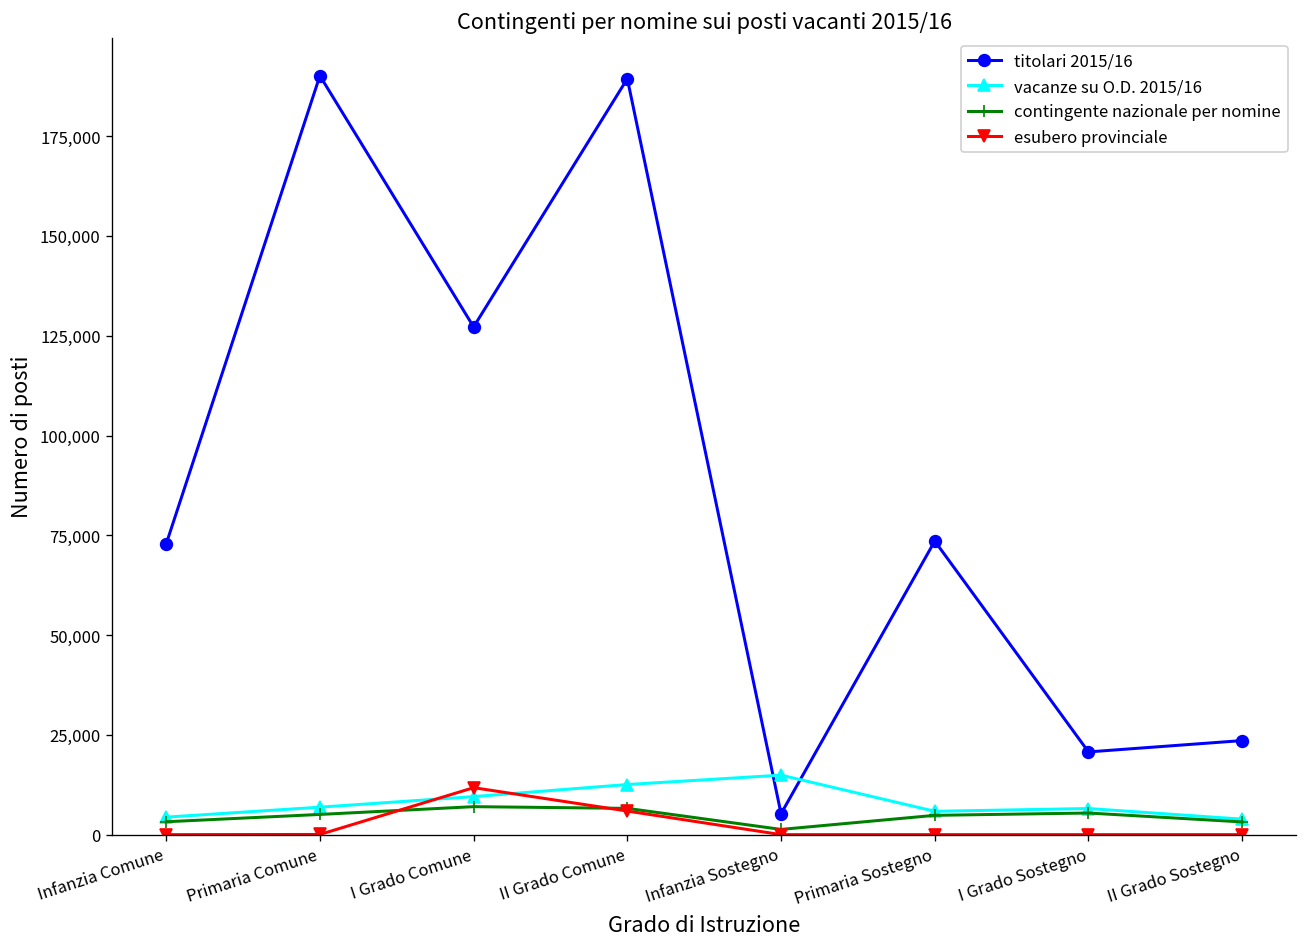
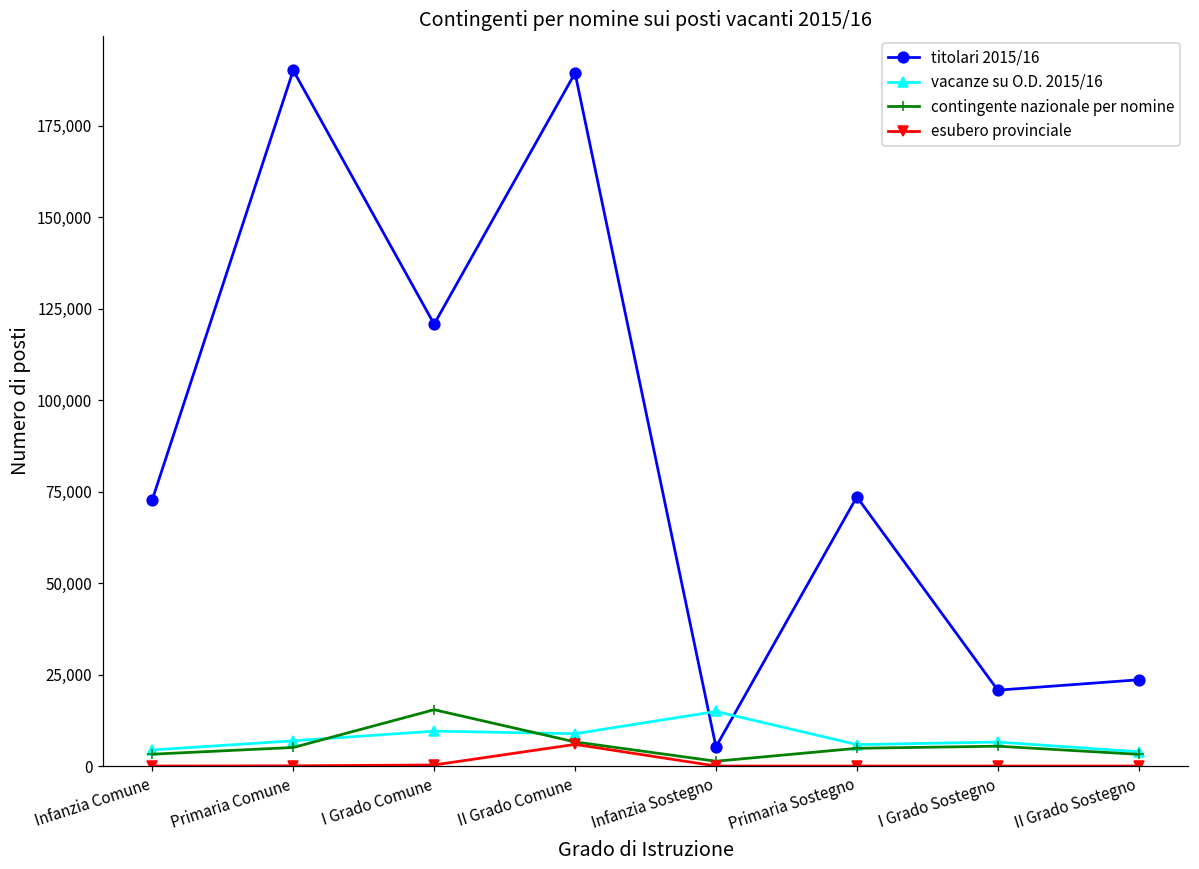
titolari 2015/16, I Grado Comune: 127,000 -> 121,000
contingente nazionale per nomine, I Grado Comune: 7,000 -> 15,000
esubero provinciale, I Grado Comune: 12,000 -> 0
vacanze su O.D. 2015/16, II Grado Comune: 13,000 -> 9,000
